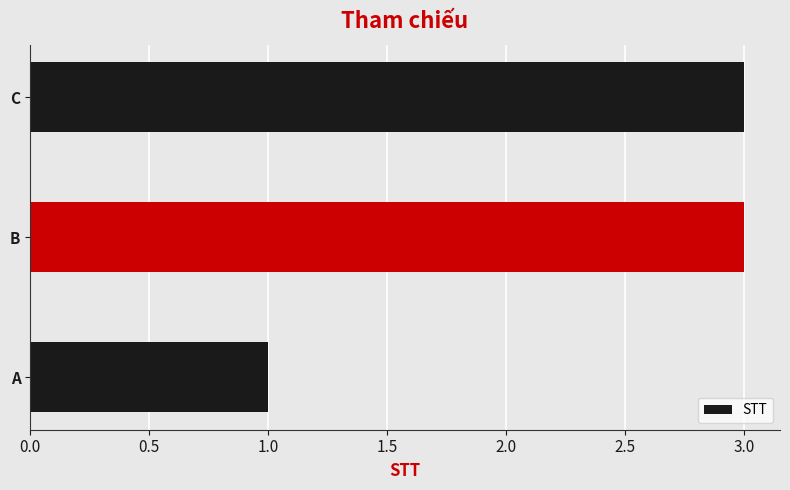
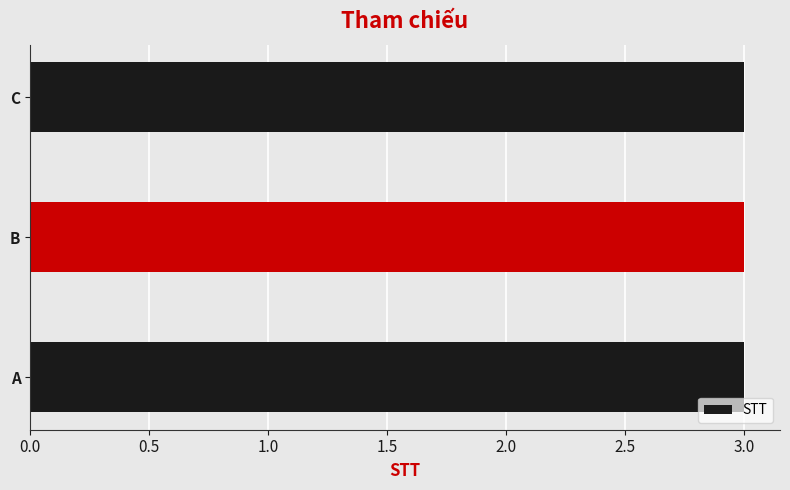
A: 1 -> 3
